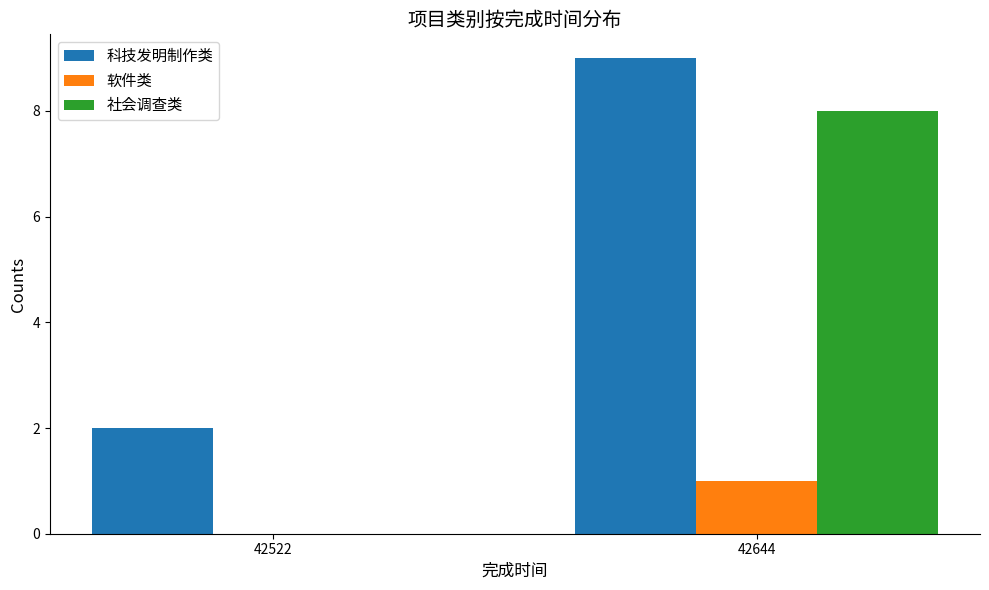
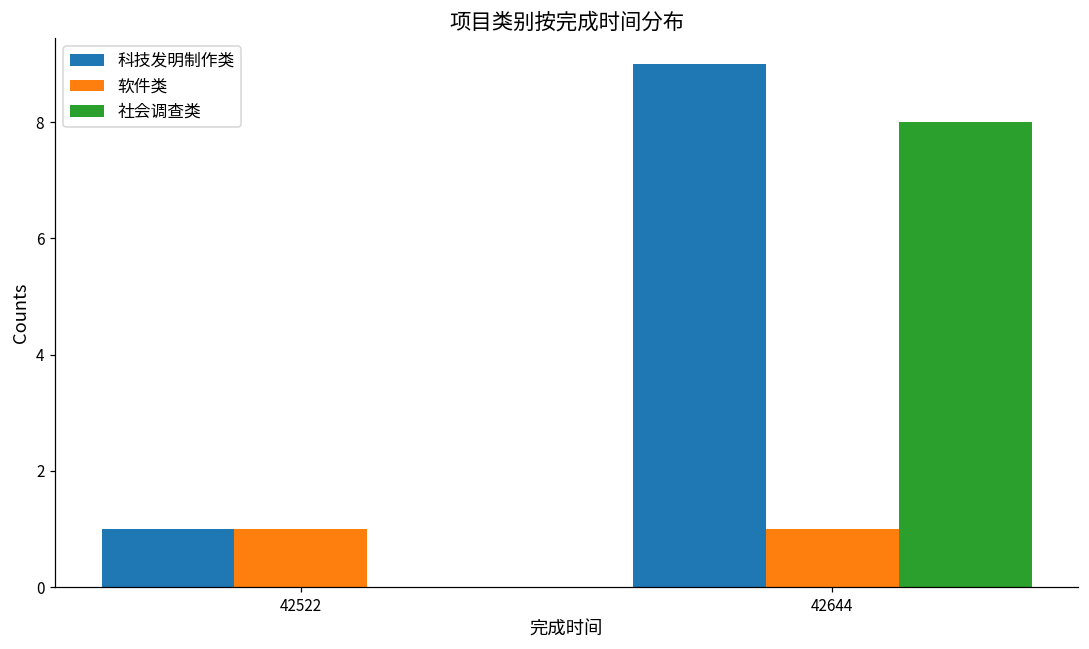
科技发明制作类, 42522: 2 -> 1
软件类, 42522: 0 -> 1
